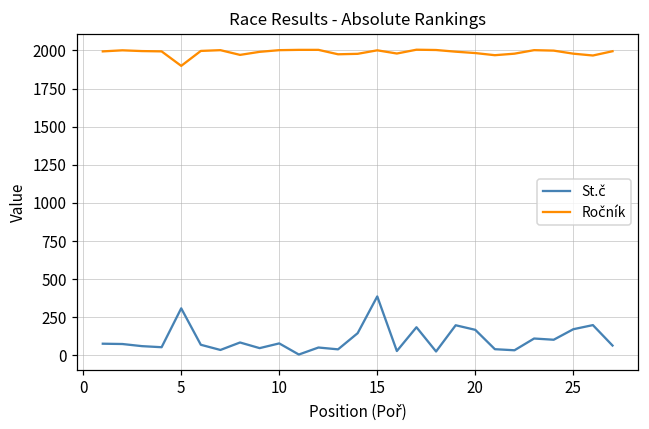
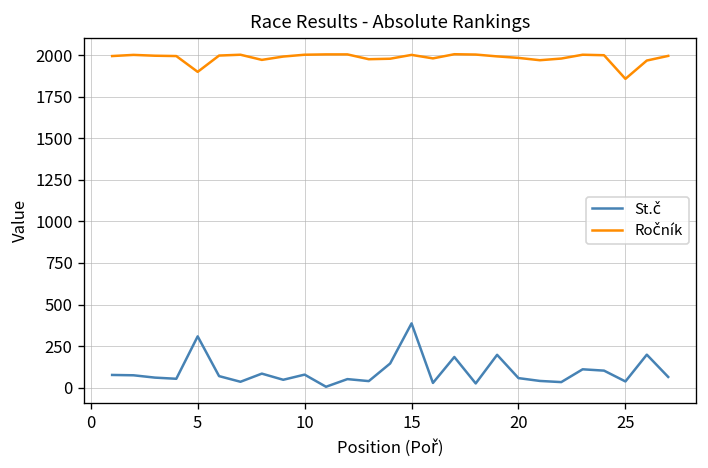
St.č, 20: 170 -> 60
St.č, 25: 170 -> 40
Ročník, 25: 1980 -> 1860
